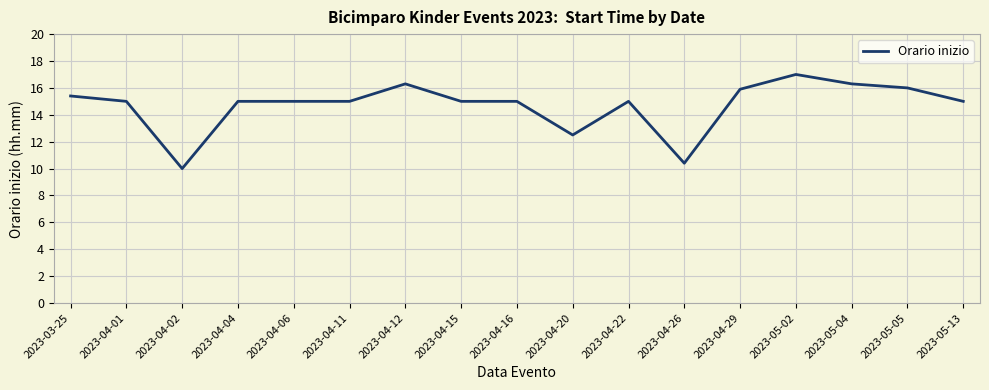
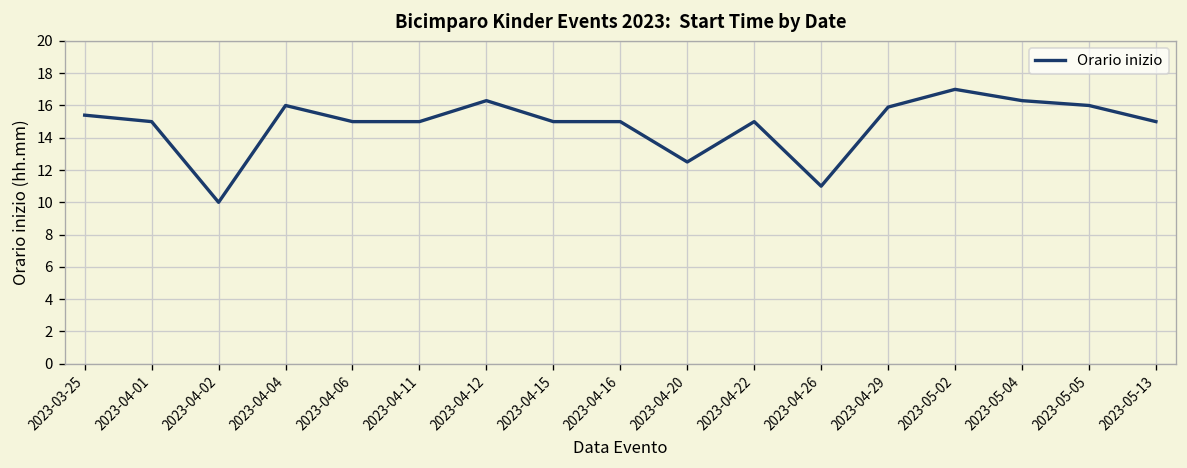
2023-04-04: 15 -> 16
2023-04-26: 10.4 -> 11.0
